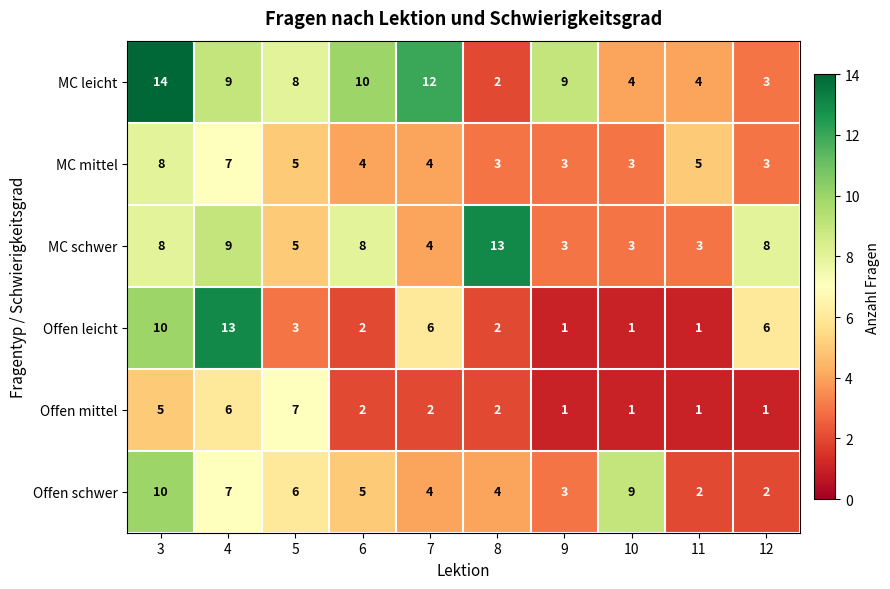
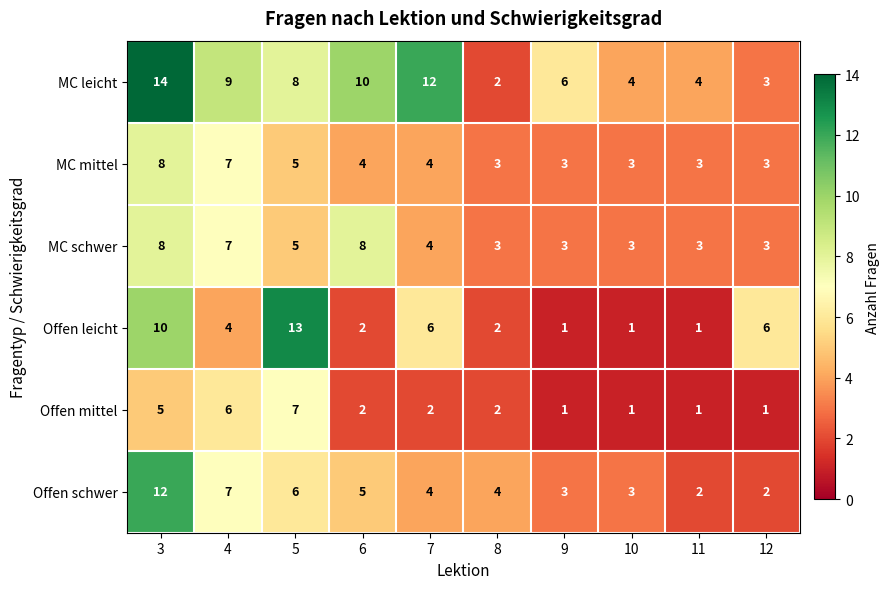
MC leicht, 9: 9 -> 6
MC mittel, 11: 5 -> 3
MC schwer, 4: 9 -> 7
MC schwer, 8: 13 -> 3
MC schwer, 12: 8 -> 3
Offen leicht, 4: 13 -> 4
Offen leicht, 5: 3 -> 13
Offen schwer, 3: 10 -> 12
Offen schwer, 10: 9 -> 3
